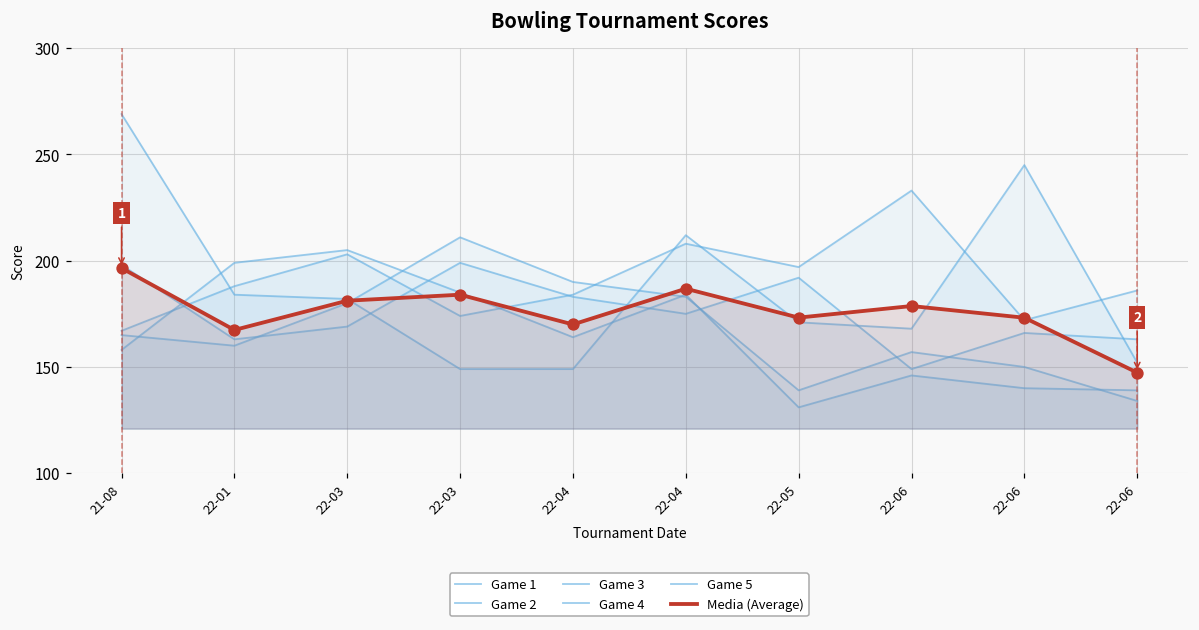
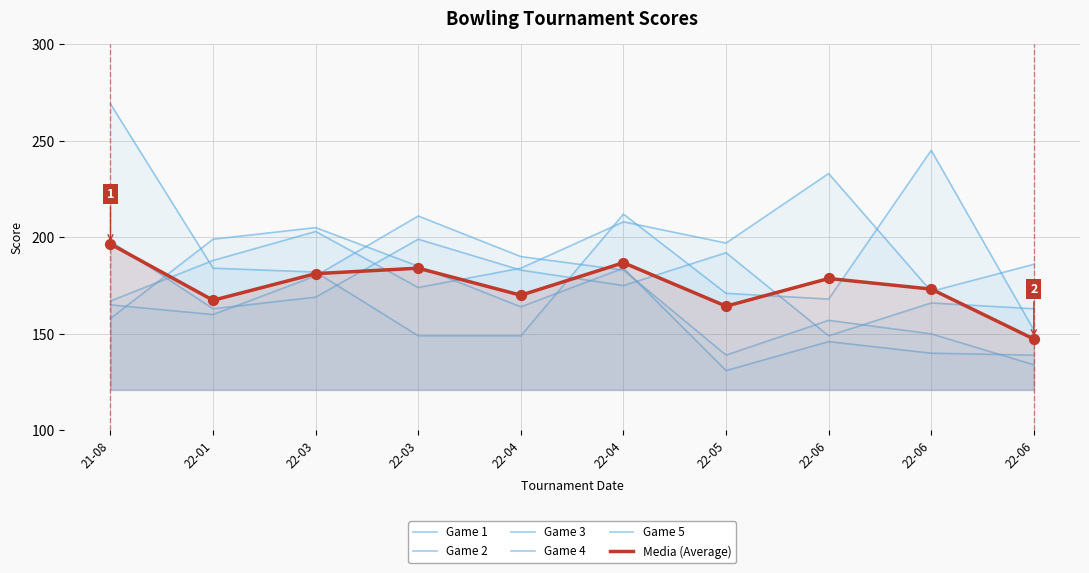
Media (Average), 22-05: 173 -> 164
